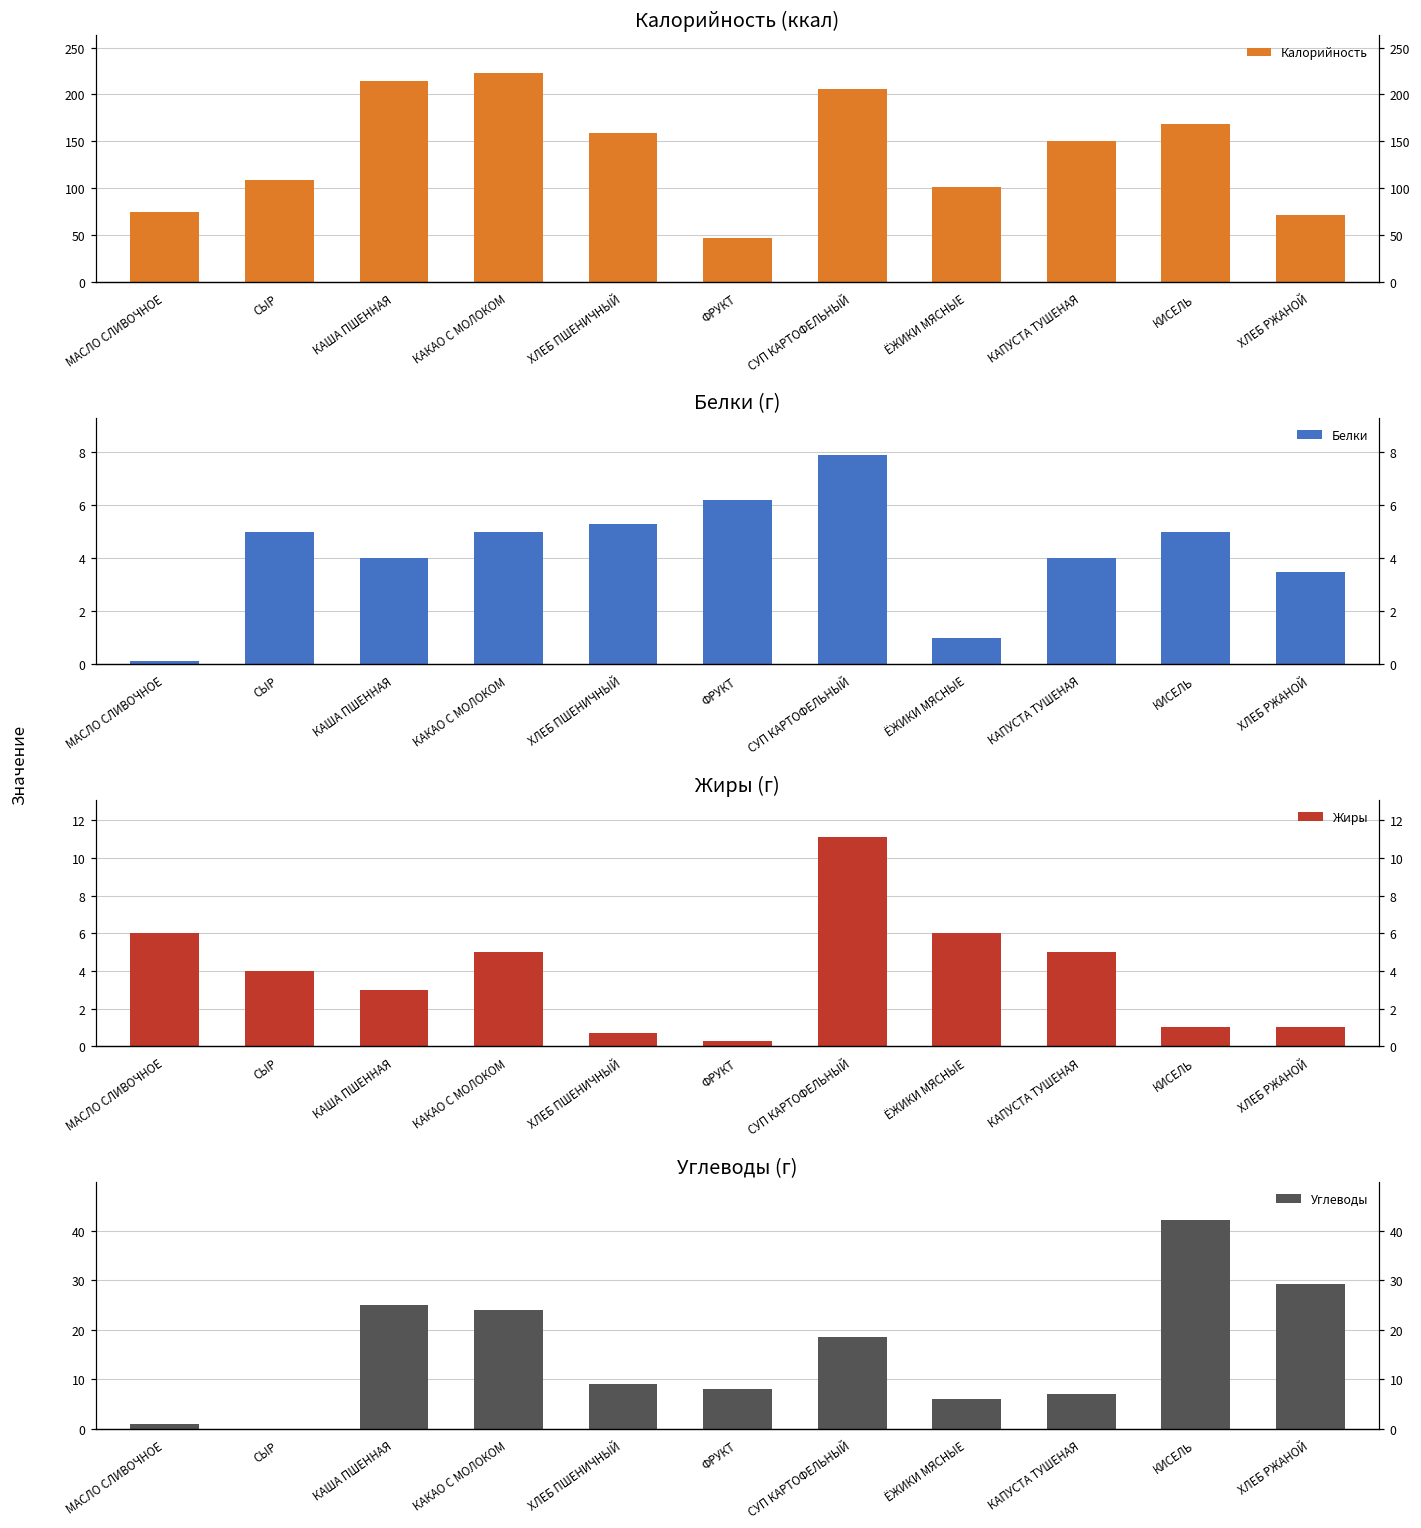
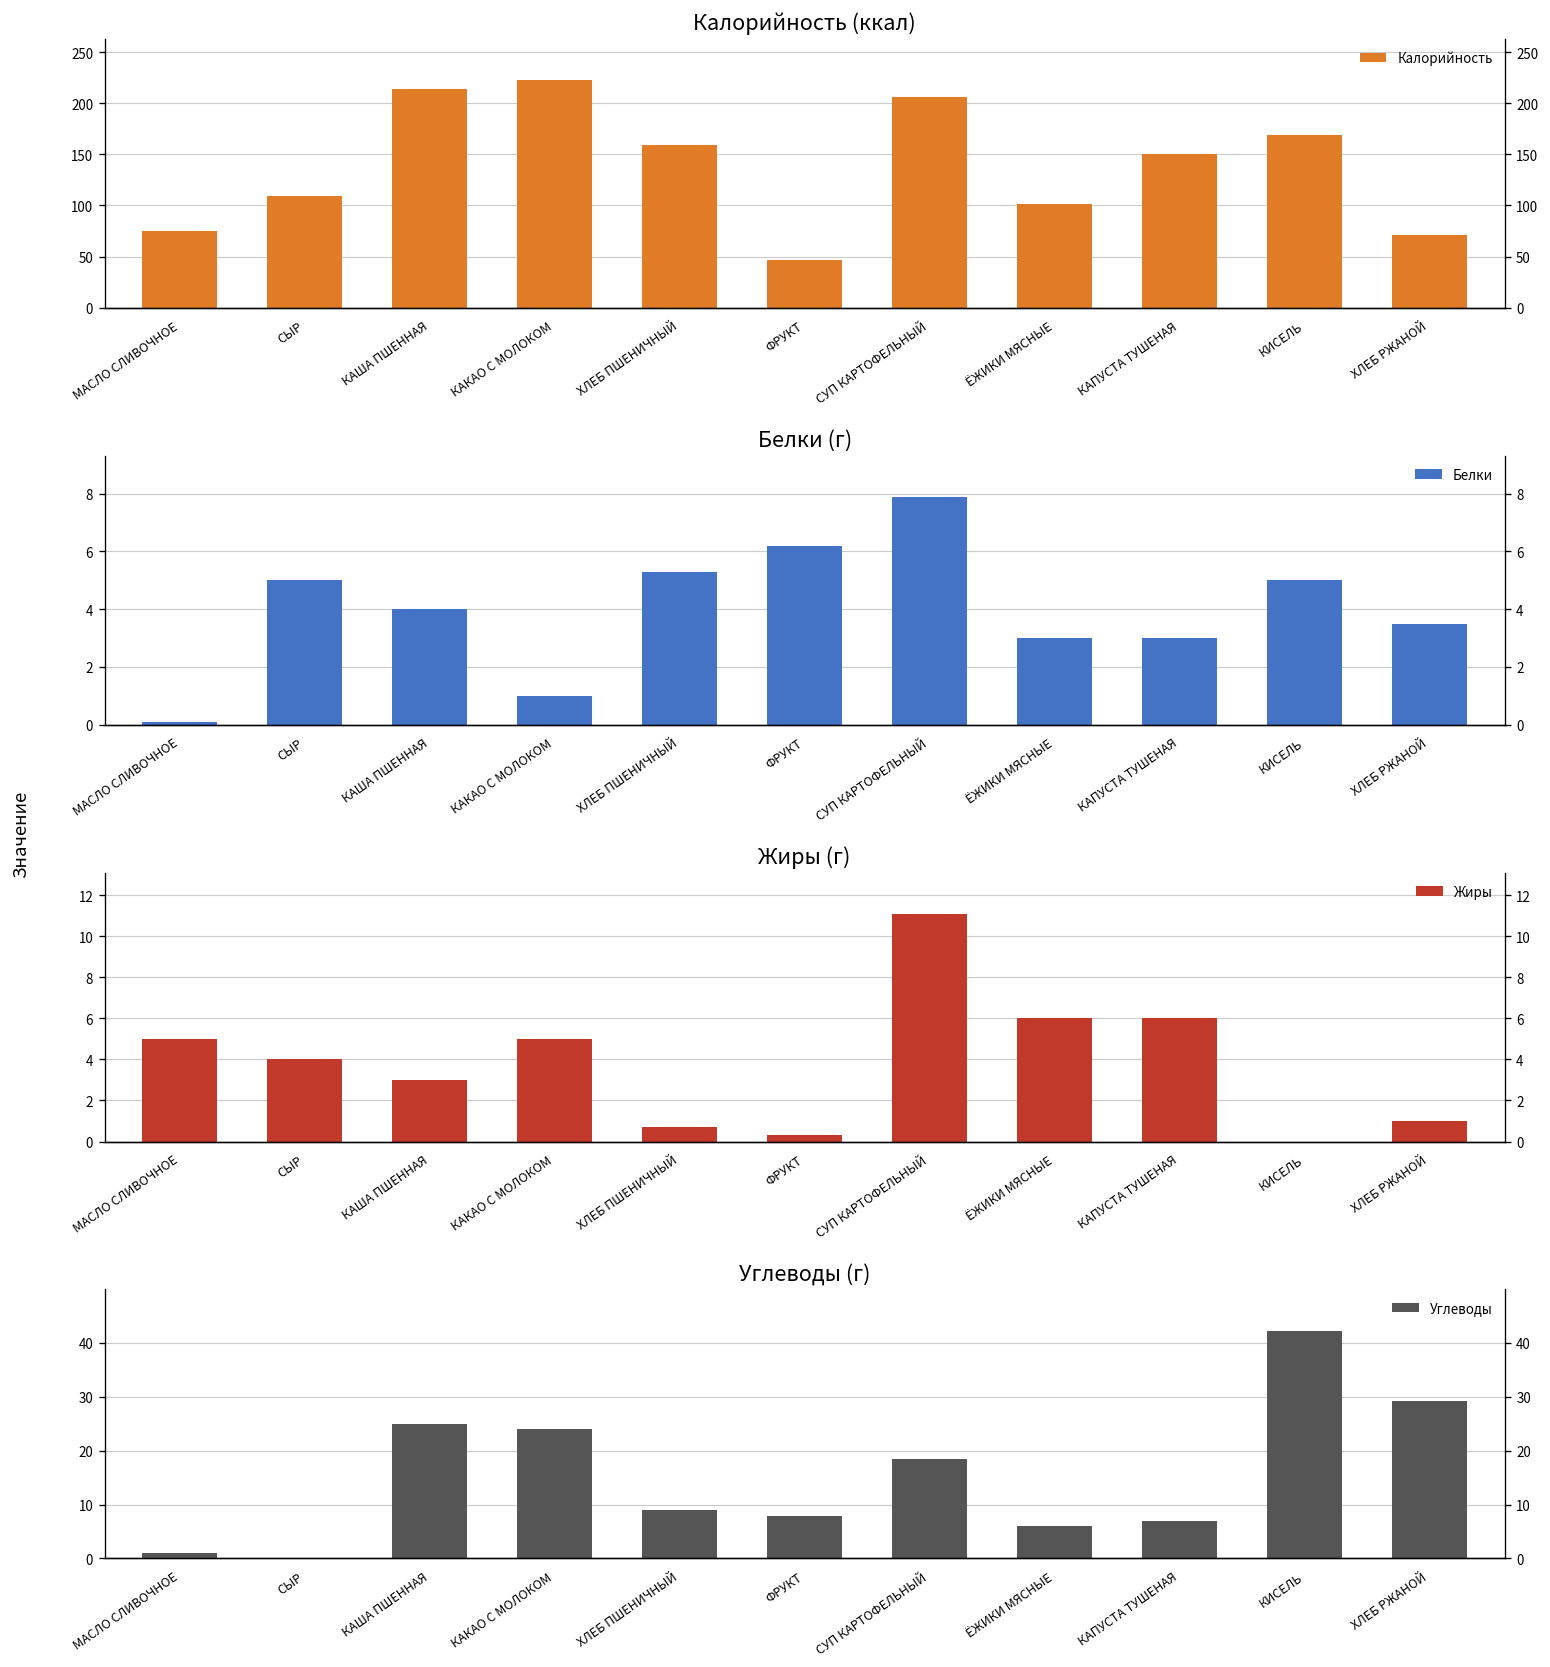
Белки (г), КАКАО С МОЛОКОМ: 5 -> 1
Белки (г), ЁЖИКИ МЯСНЫЕ: 1 -> 3
Белки (г), КАПУСТА ТУШЕНАЯ: 4 -> 3
Жиры (г), МАСЛО СЛИВОЧНОЕ: 6 -> 5
Жиры (г), КАПУСТА ТУШЕНАЯ: 5 -> 6
Жиры (г), КИСЕЛЬ: 1 -> 0
